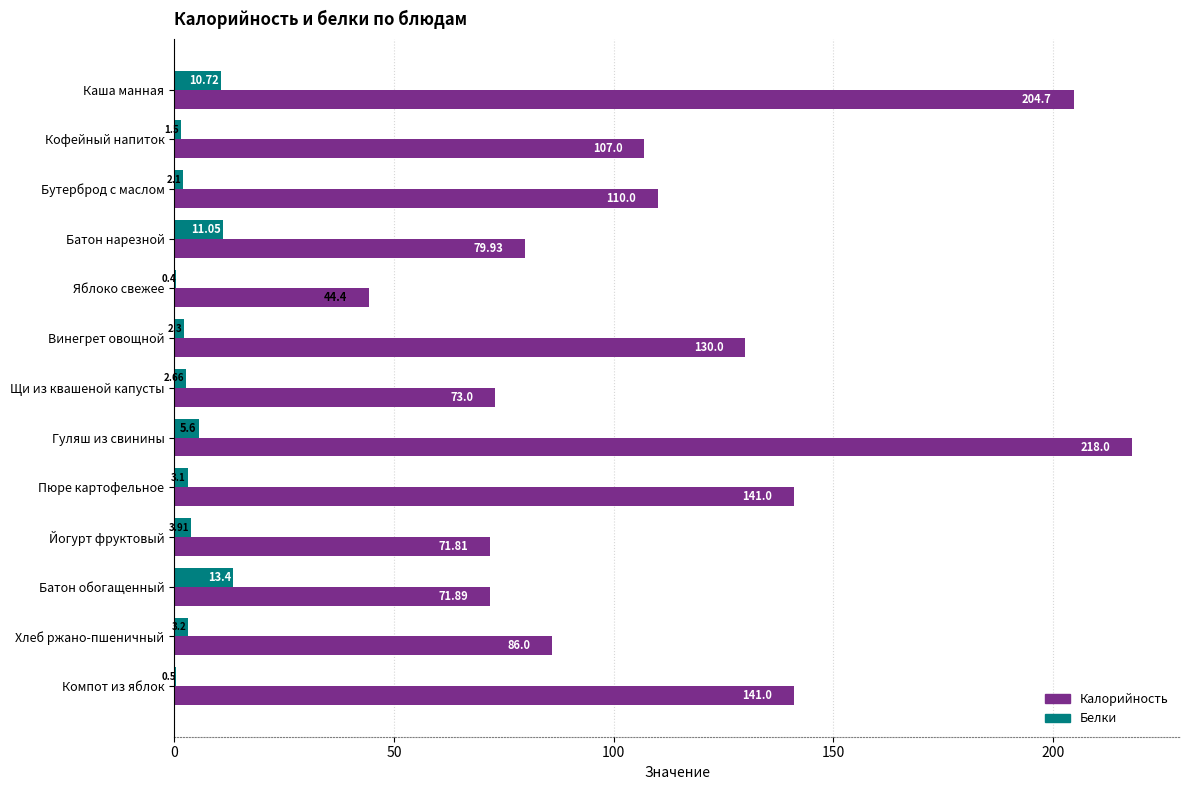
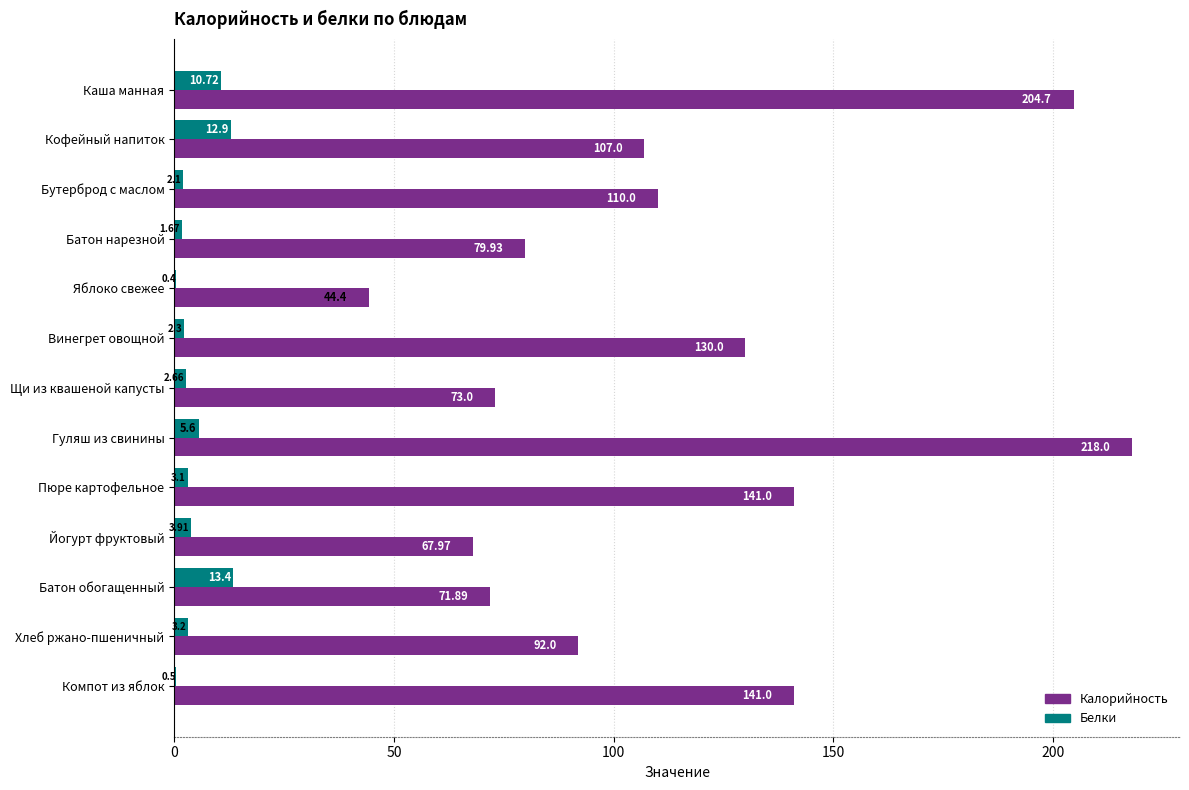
Белки, Кофейный напиток: 1.5 -> 12.9
Белки, Батон нарезной: 11.05 -> 1.67
Калорийность, Йогурт фруктовый: 71.81 -> 67.97
Калорийность, Хлеб ржано-пшеничный: 86.0 -> 92.0
